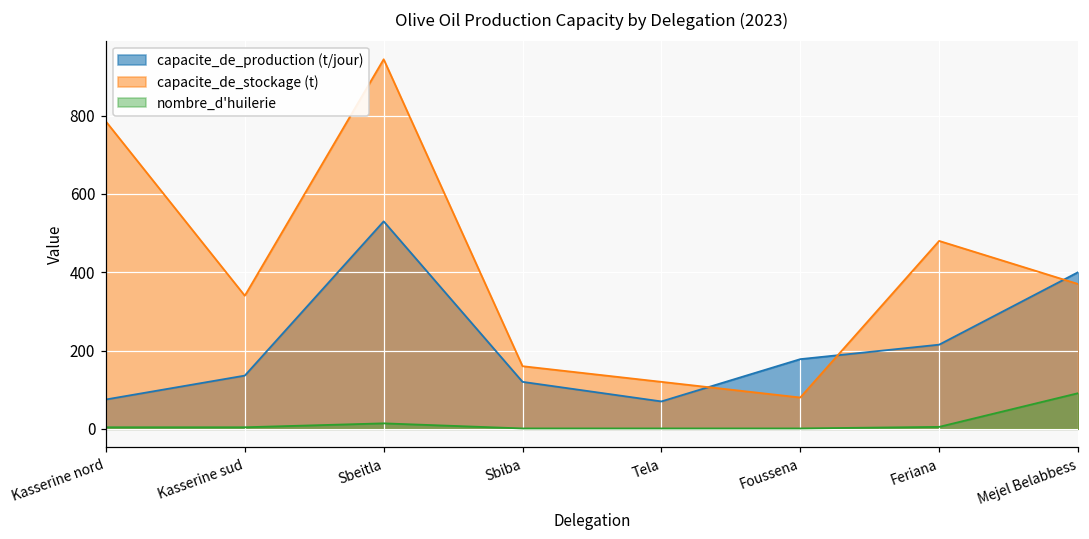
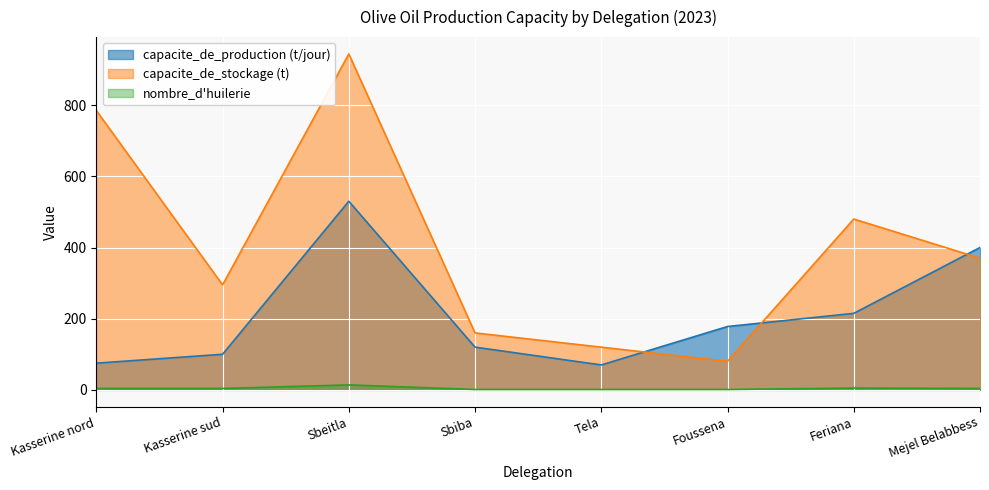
capacite_de_production (t/jour), Kasserine sud: 140 -> 100
capacite_de_stockage (t), Kasserine sud: 340 -> 300
nombre_d'huilerie, Mejel Belabbess: 90 -> 0
